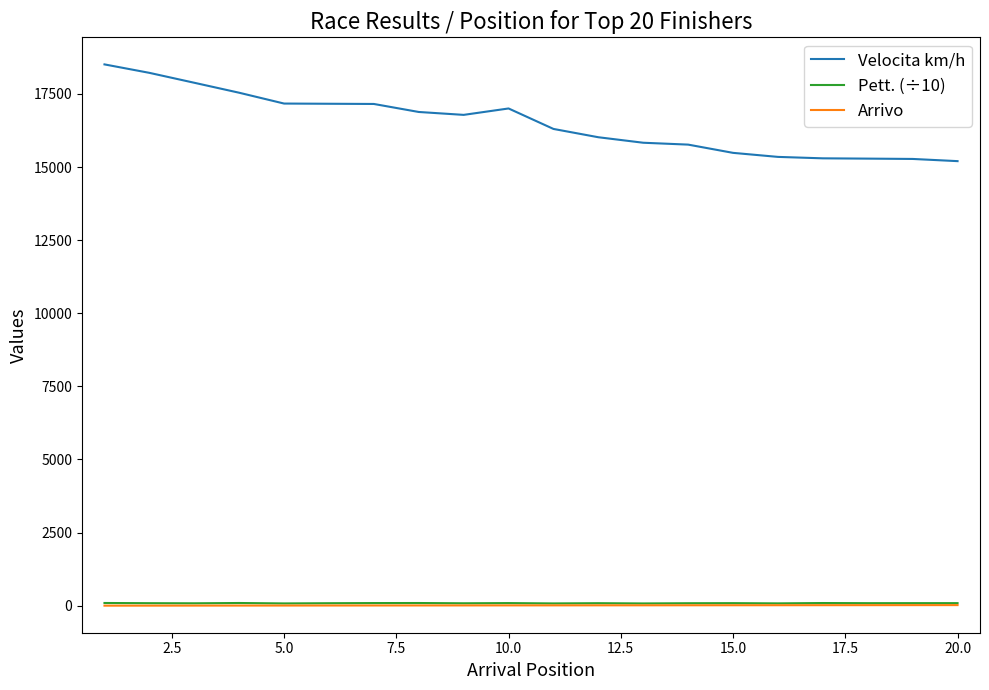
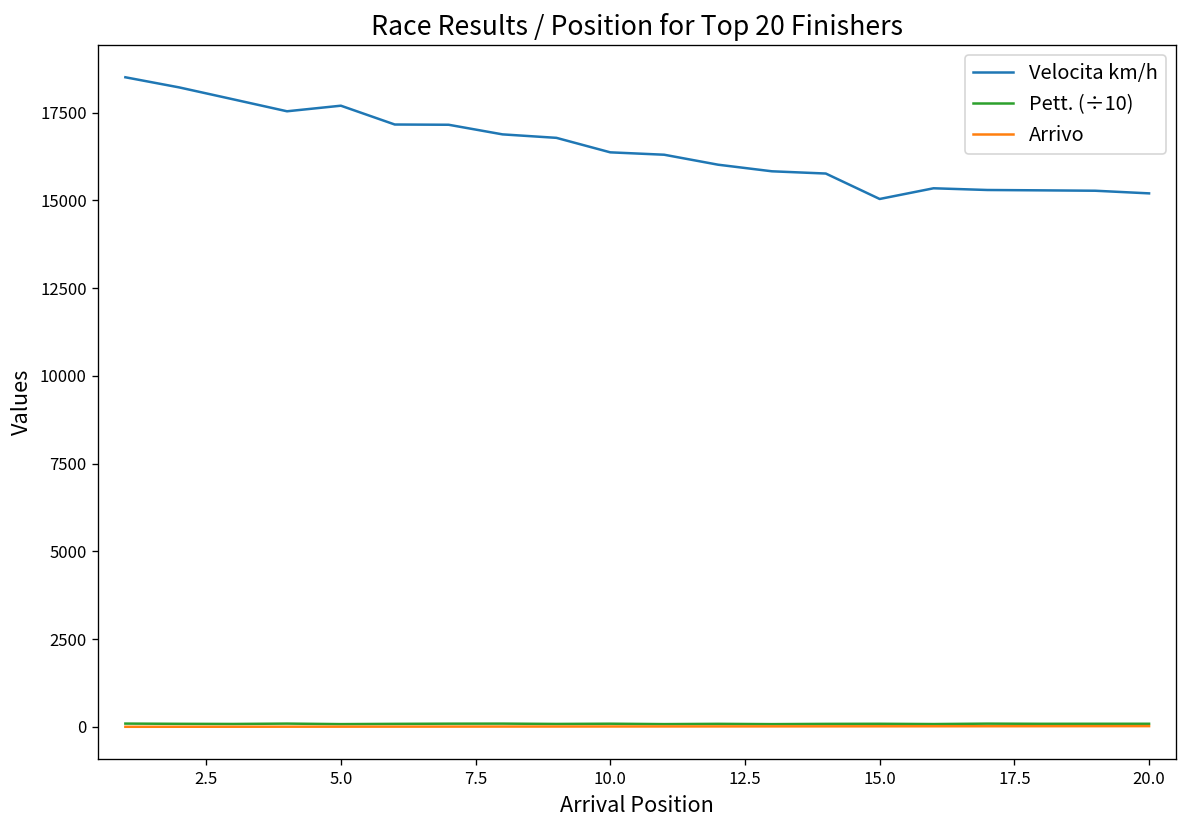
Velocita km/h, 5.0: 17200 -> 17700
Velocita km/h, 10.0: 17000 -> 16400
Velocita km/h, 15.0: 15500 -> 15000
